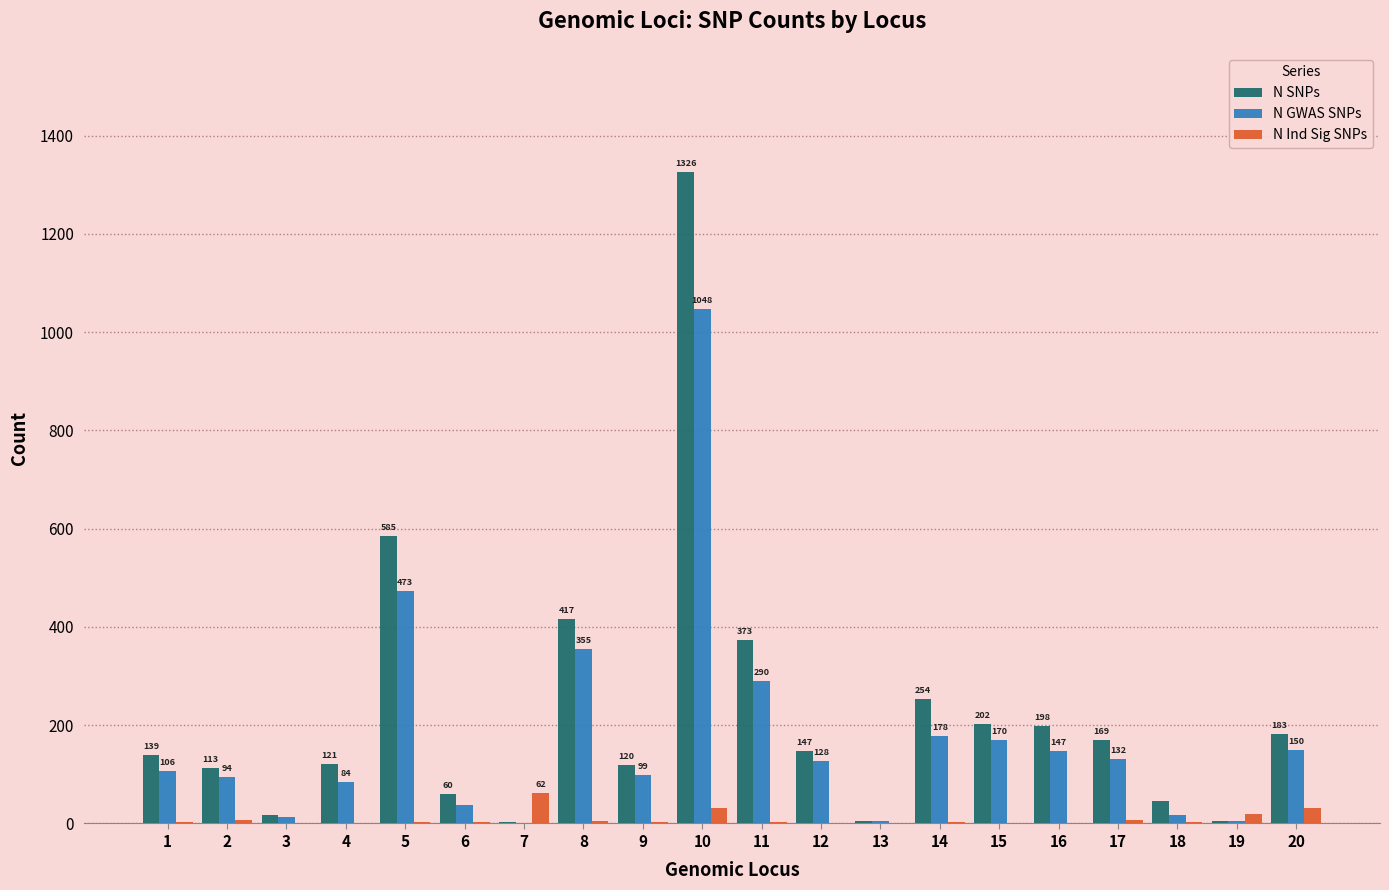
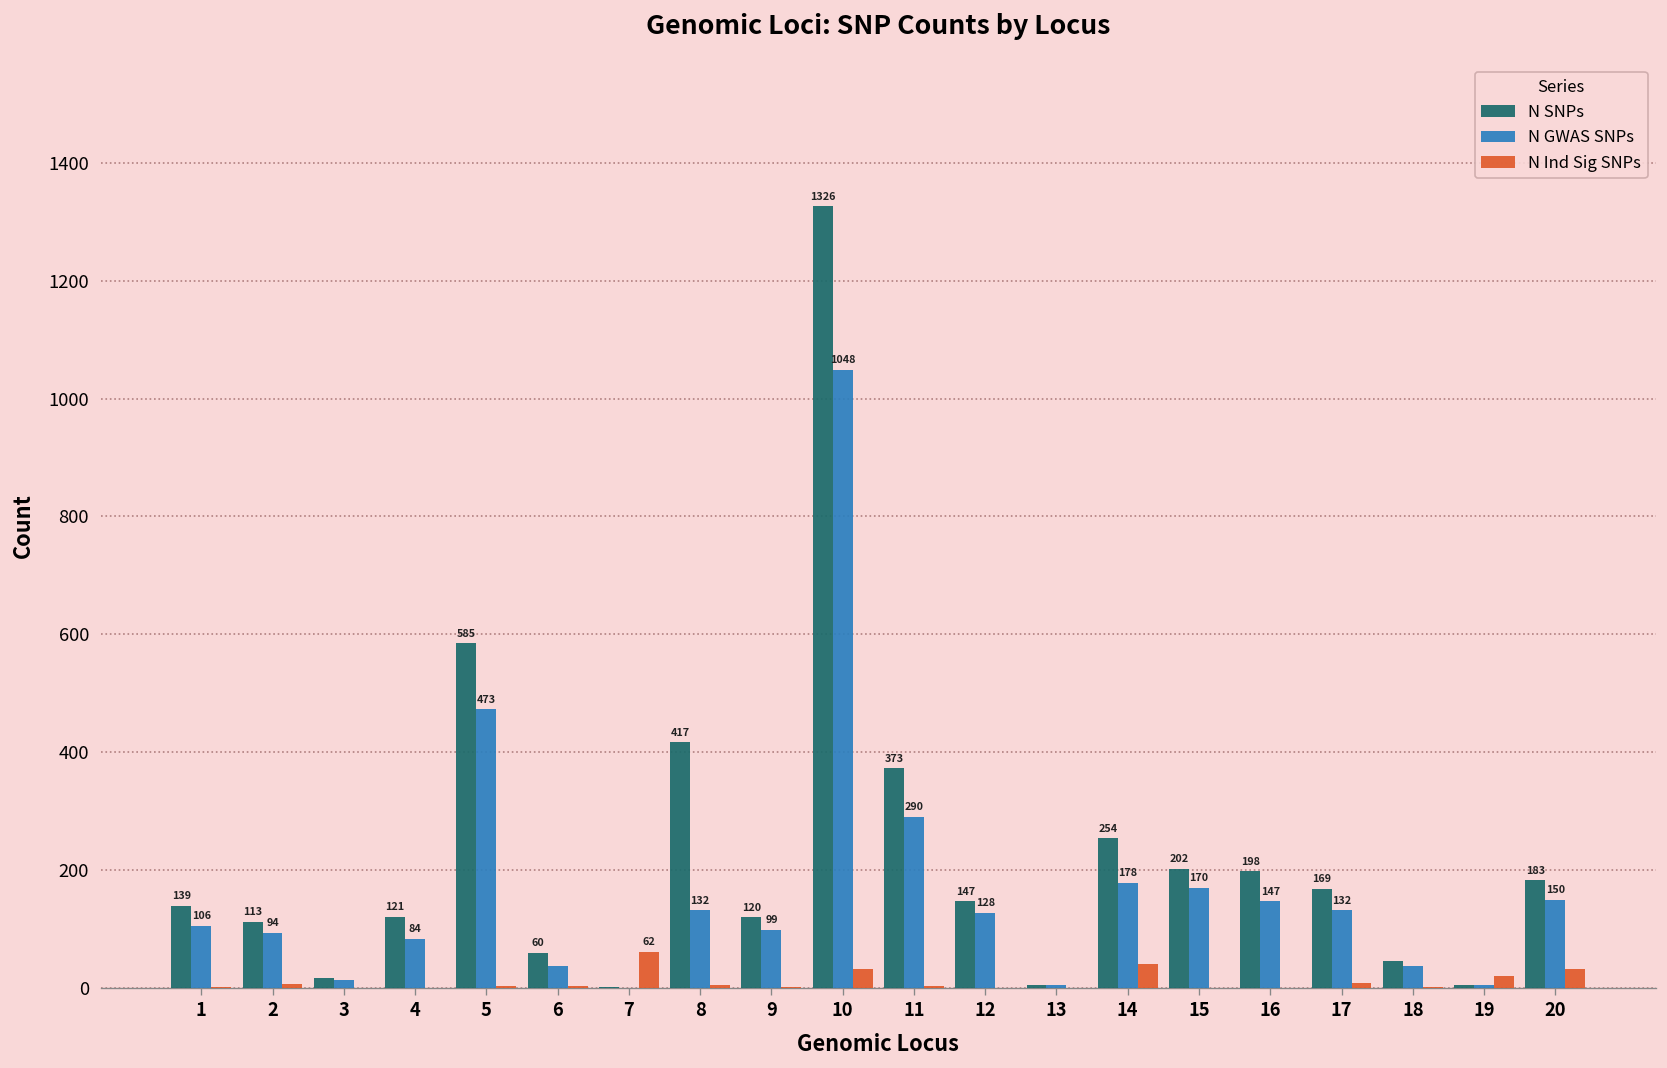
N GWAS SNPs, 8: 355 -> 132
N Ind Sig SNPs, 14: 0 -> 40
N GWAS SNPs, 18: 20 -> 40
